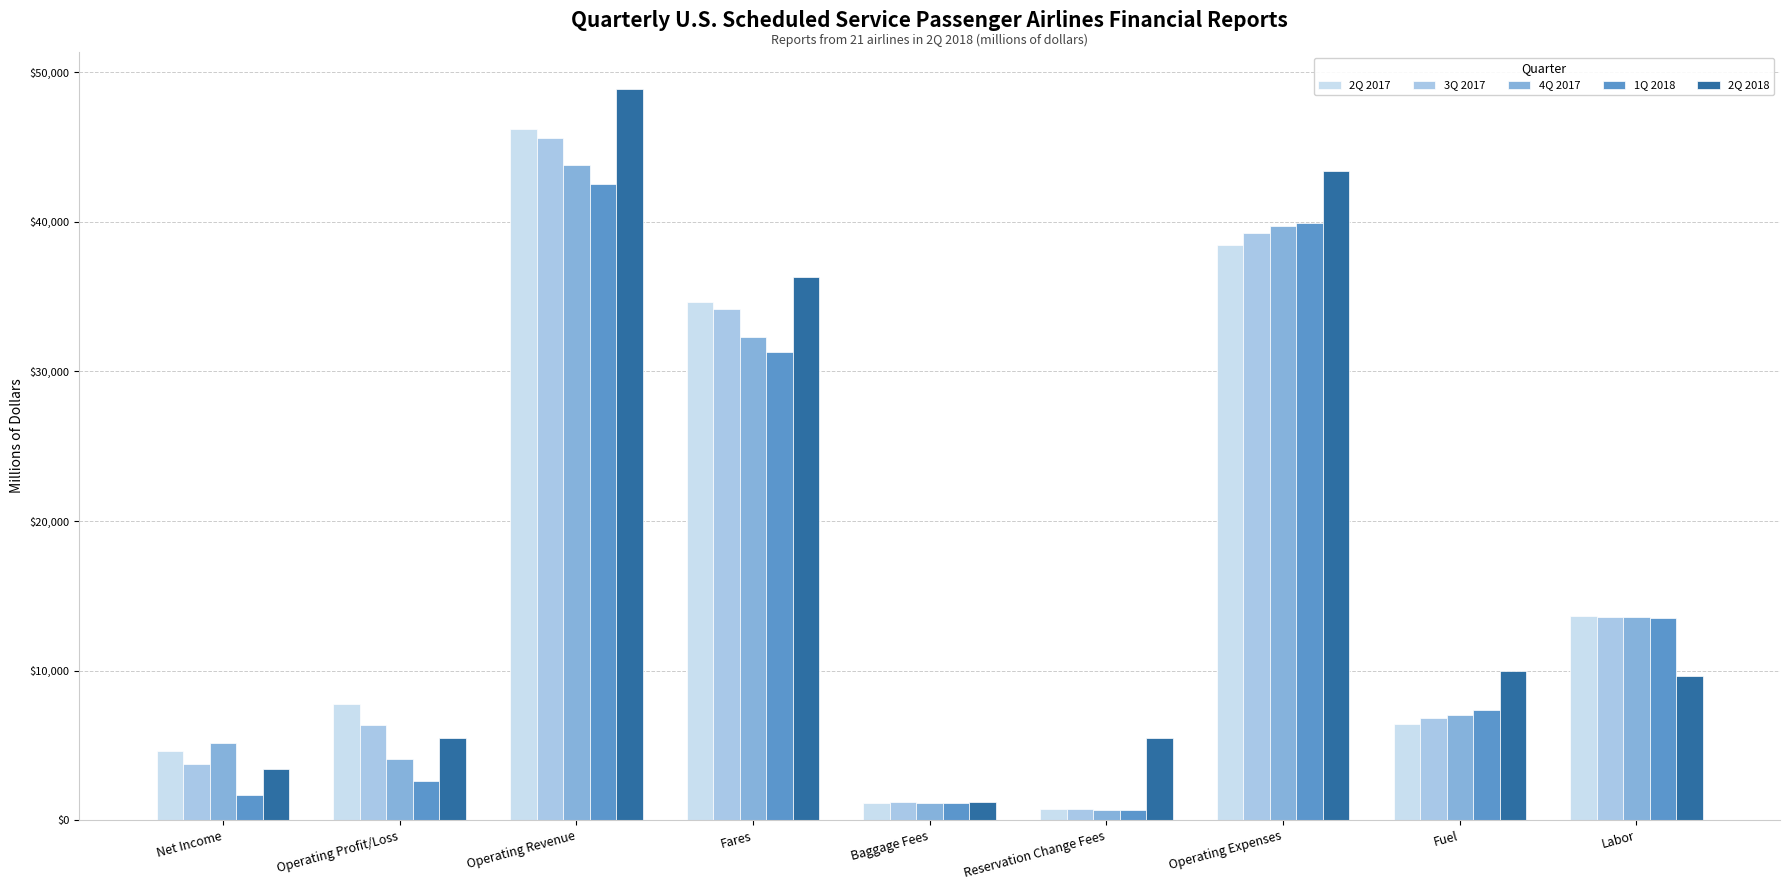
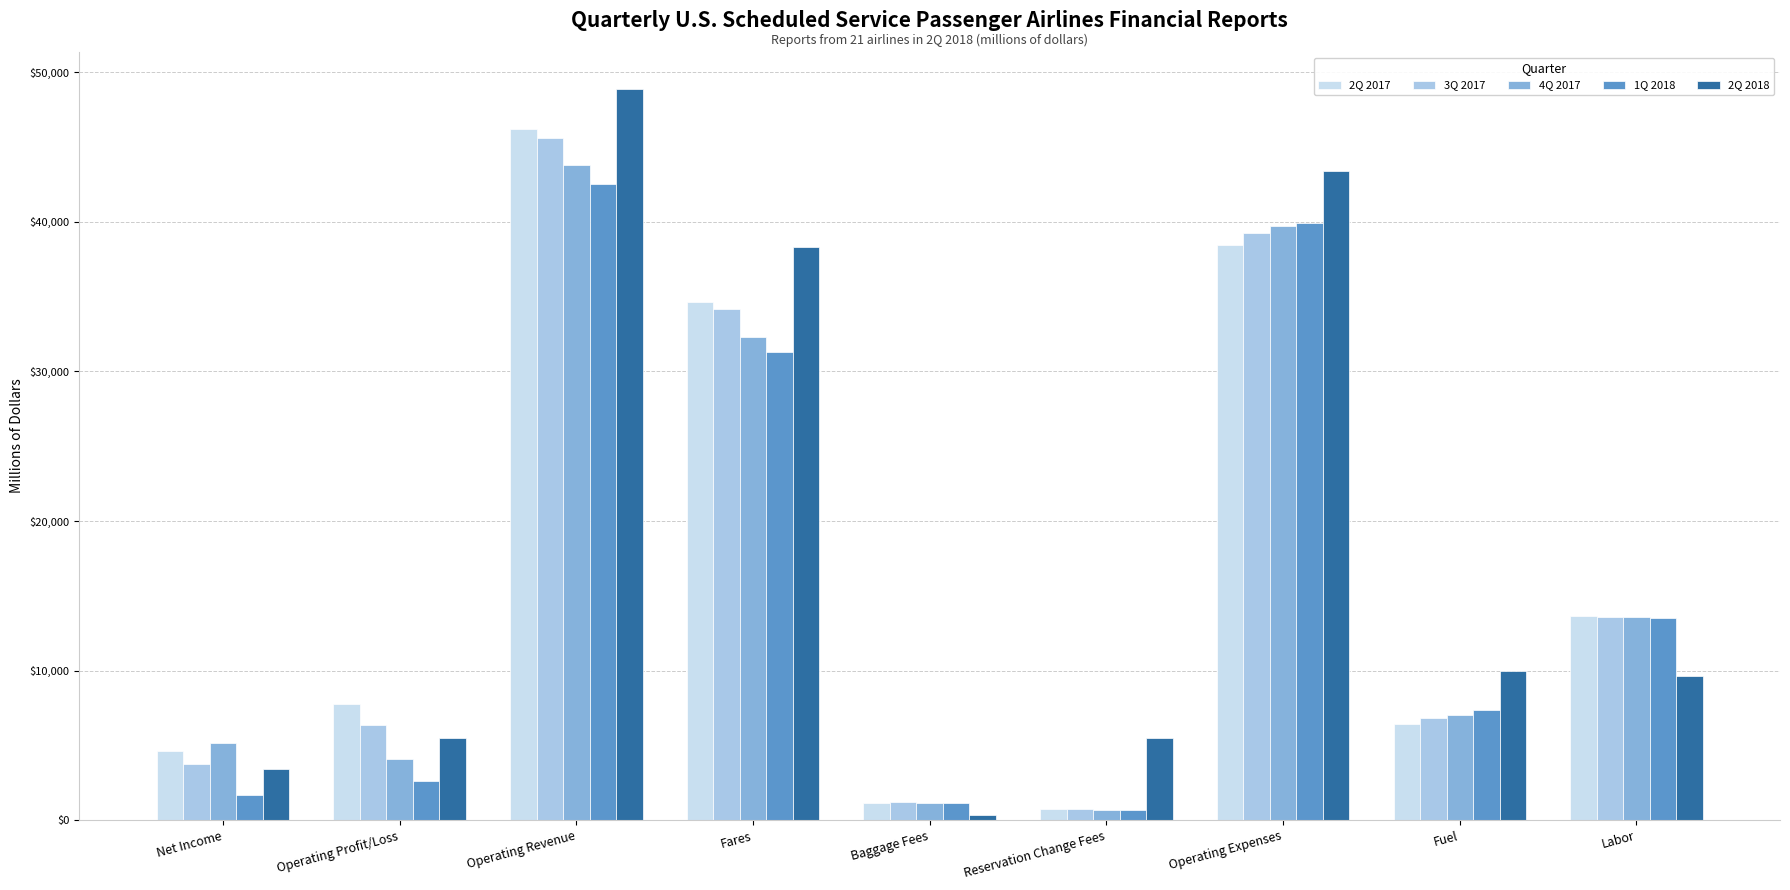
2Q 2018, Fares: $36,300 -> $38,300
2Q 2018, Baggage Fees: $1,200 -> $300
